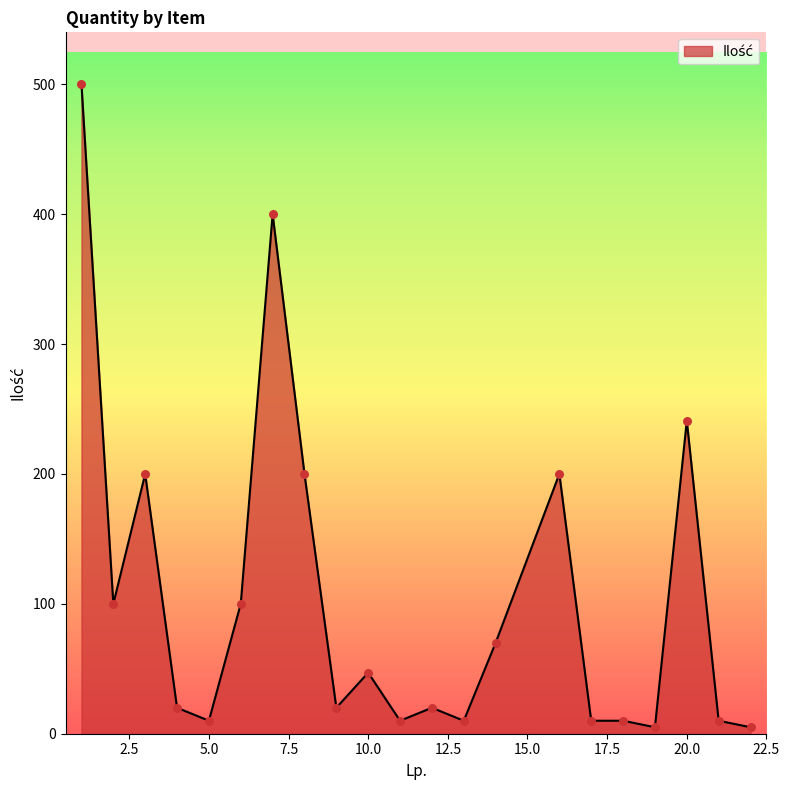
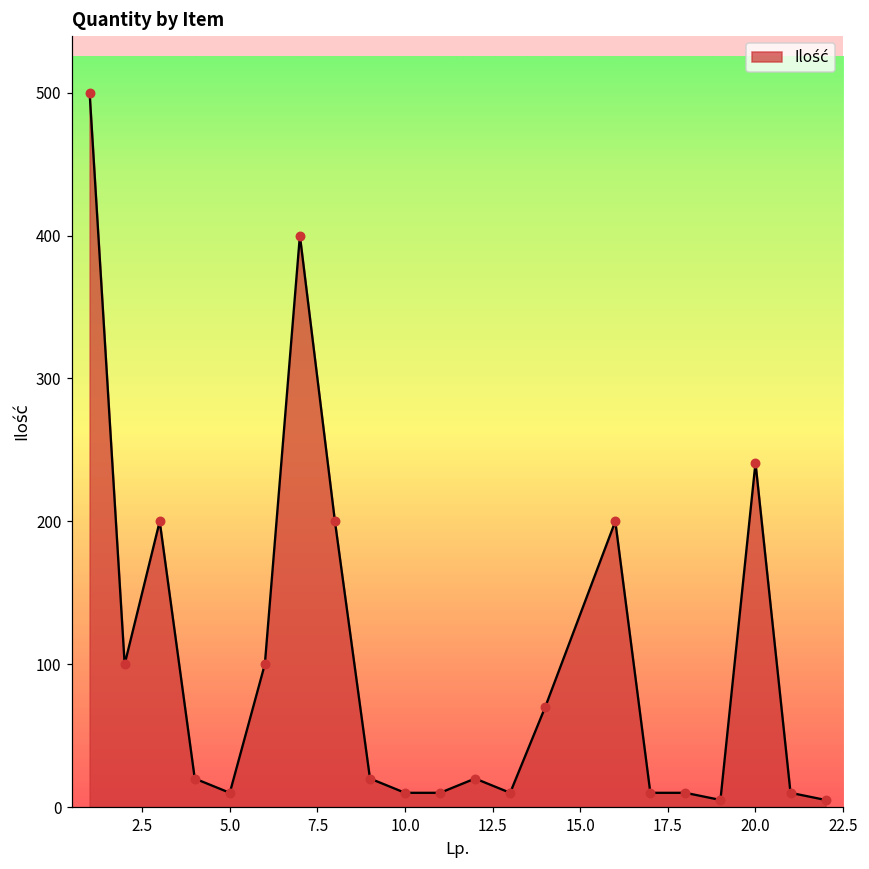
10.0: 47 -> 10
